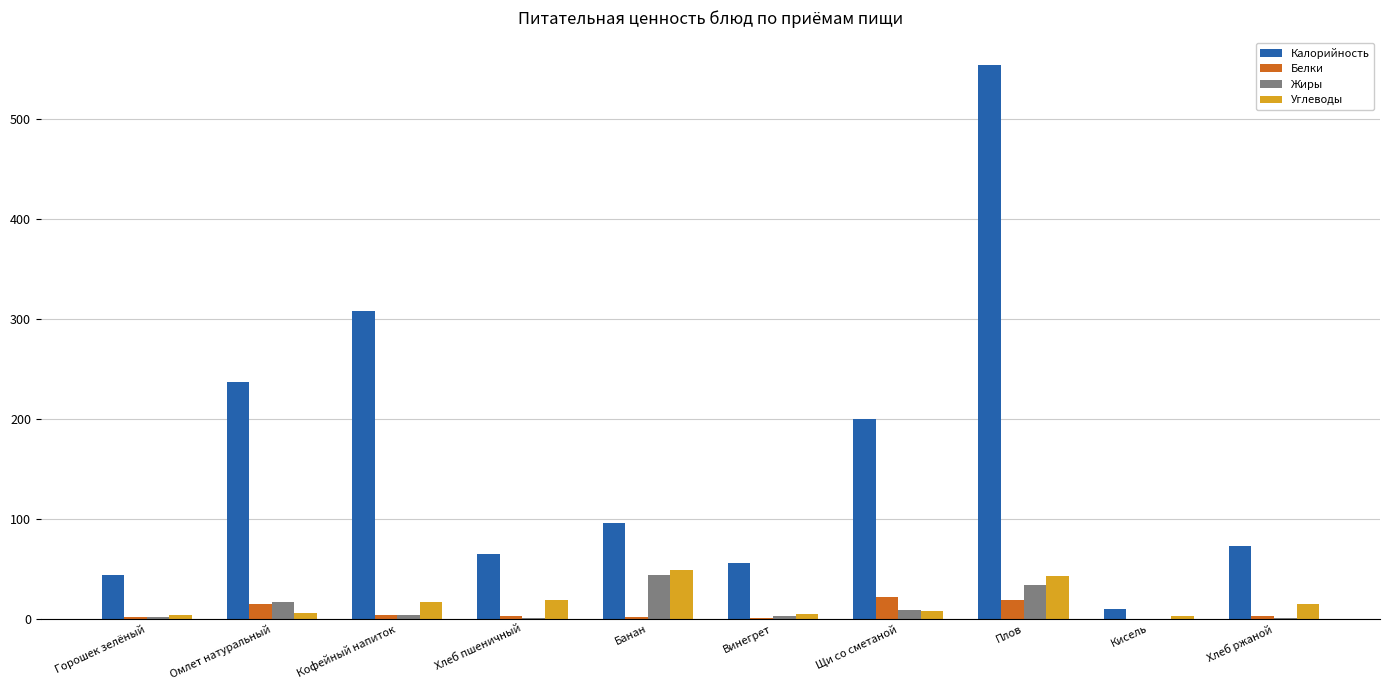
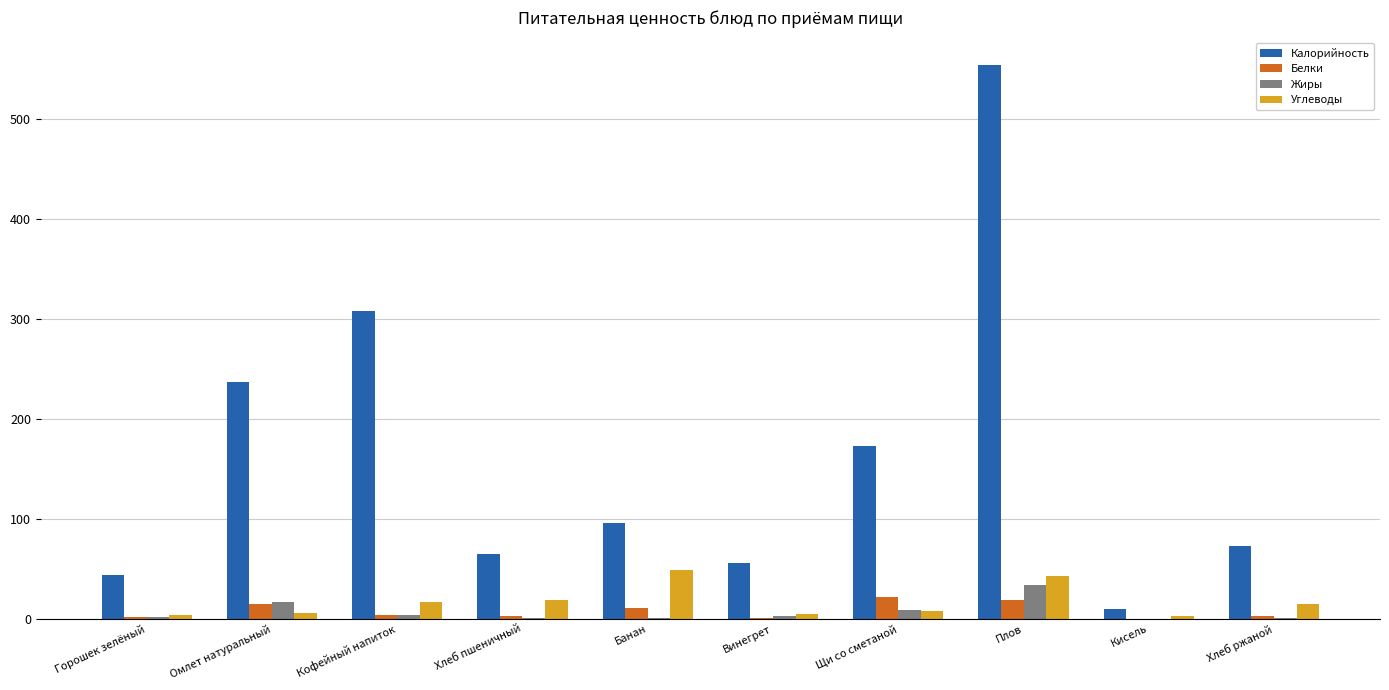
Белки, Банан: 2 -> 11
Жиры, Банан: 43 -> 1
Калорийность, Щи со сметаной: 200 -> 172
